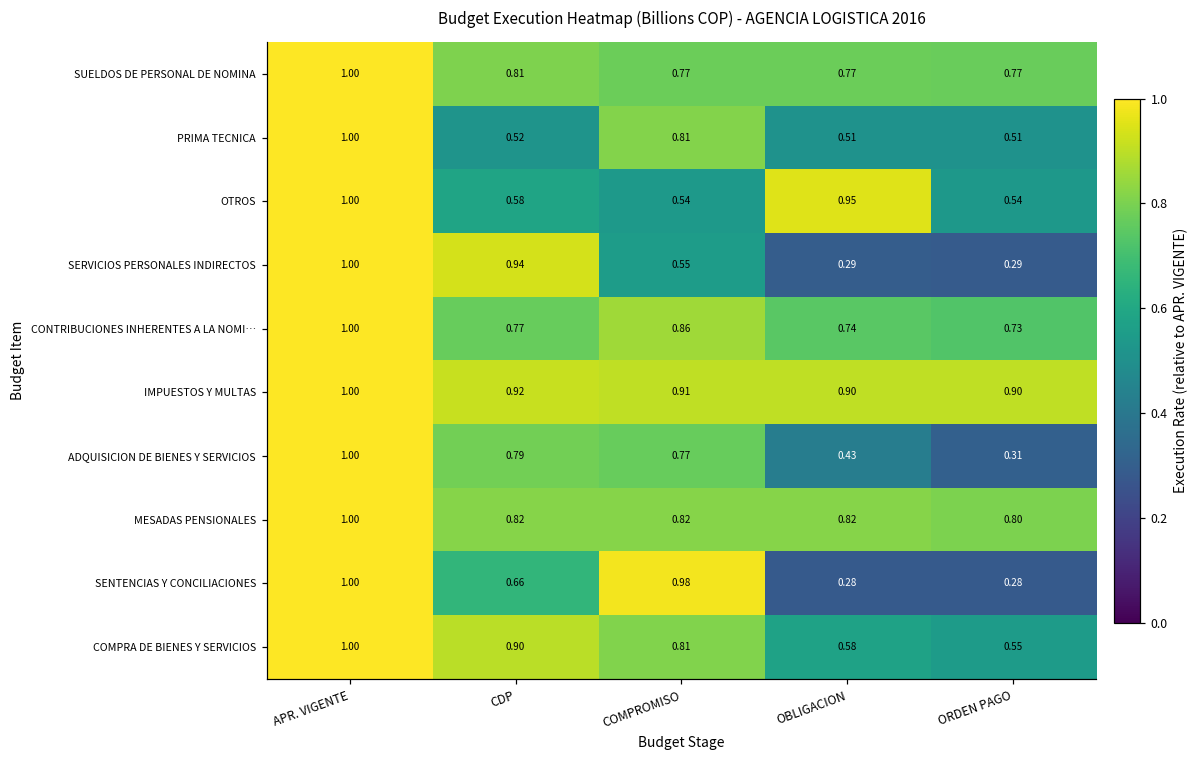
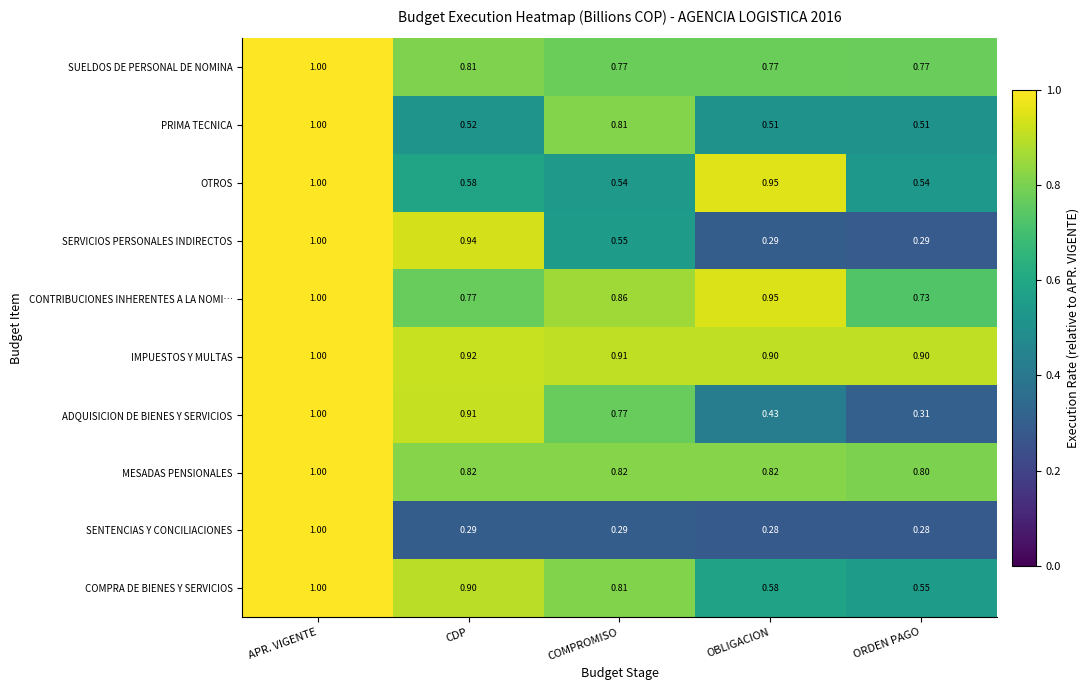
CONTRIBUCIONES INHERENTES A LA NOMI…, OBLIGACION: 0.74 -> 0.95
ADQUISICION DE BIENES Y SERVICIOS, CDP: 0.79 -> 0.91
SENTENCIAS Y CONCILIACIONES, CDP: 0.66 -> 0.29
SENTENCIAS Y CONCILIACIONES, COMPROMISO: 0.98 -> 0.29
